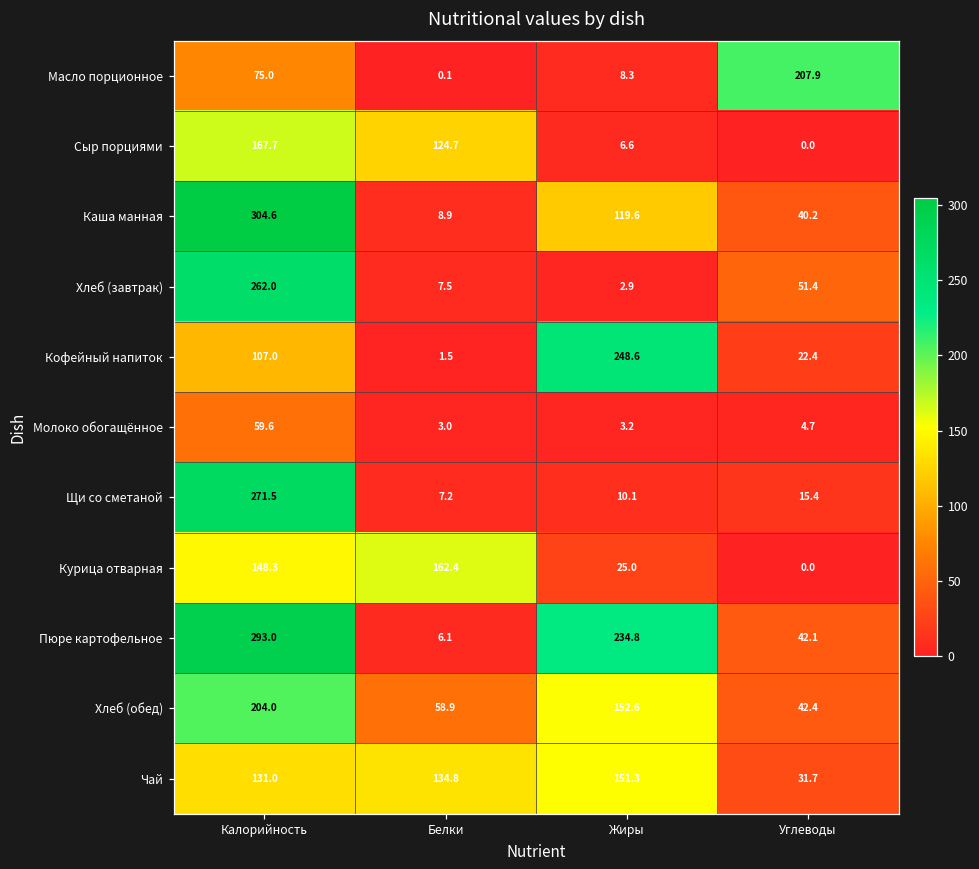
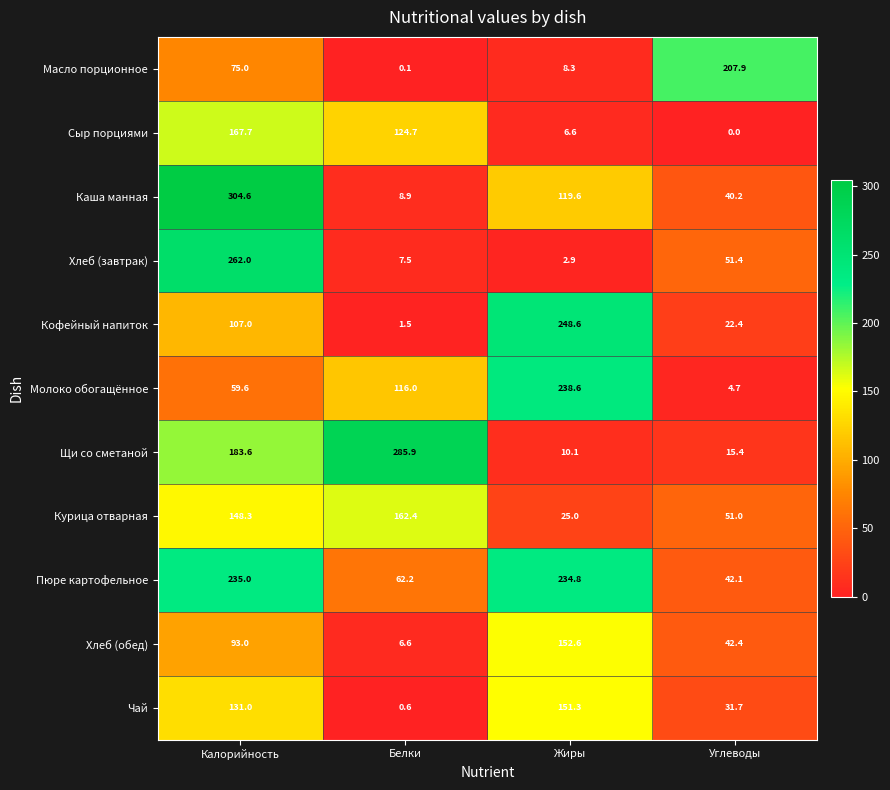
Молоко обогащённое, Белки: 3.0 -> 116.0
Молоко обогащённое, Жиры: 3.2 -> 238.6
Щи со сметаной, Калорийность: 271.5 -> 183.6
Щи со сметаной, Белки: 7.2 -> 285.9
Курица отварная, Углеводы: 0.0 -> 51.0
Пюре картофельное, Калорийность: 293.0 -> 235.0
Пюре картофельное, Белки: 6.1 -> 62.2
Хлеб (обед), Калорийность: 204.0 -> 93.0
Хлеб (обед), Белки: 58.9 -> 6.6
Чай, Белки: 134.8 -> 0.6
